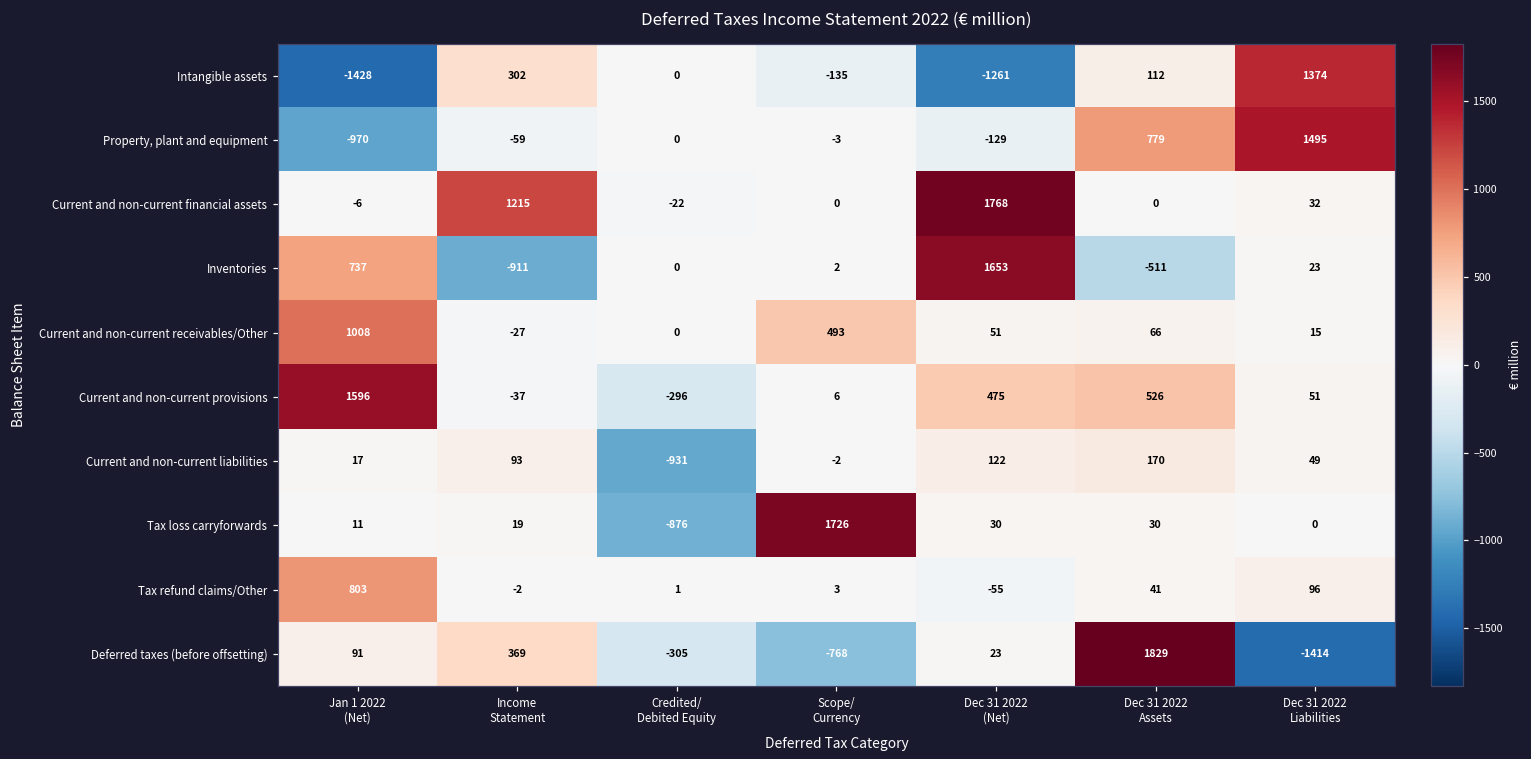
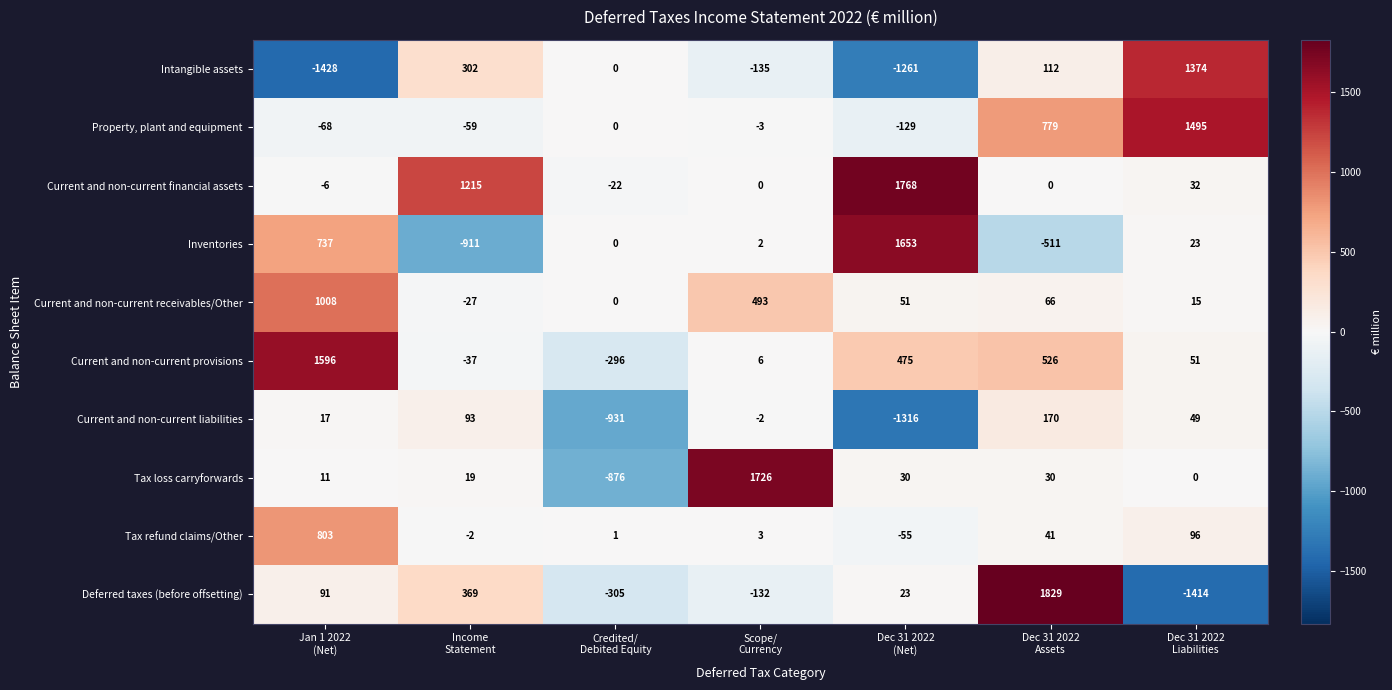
Property, plant and equipment, Jan 1 2022 (Net): -970 -> -68
Current and non-current liabilities, Dec 31 2022 (Net): 122 -> -1316
Deferred taxes (before offsetting), Scope/ Currency: -768 -> -132
